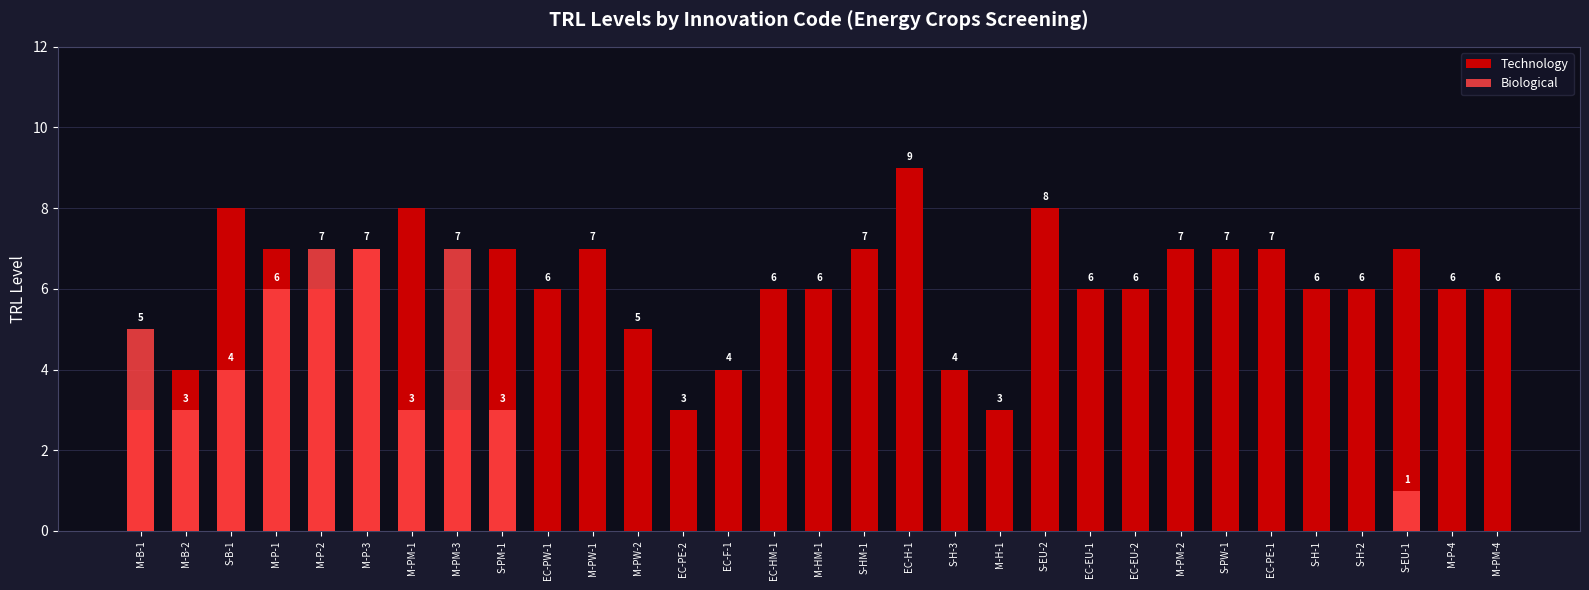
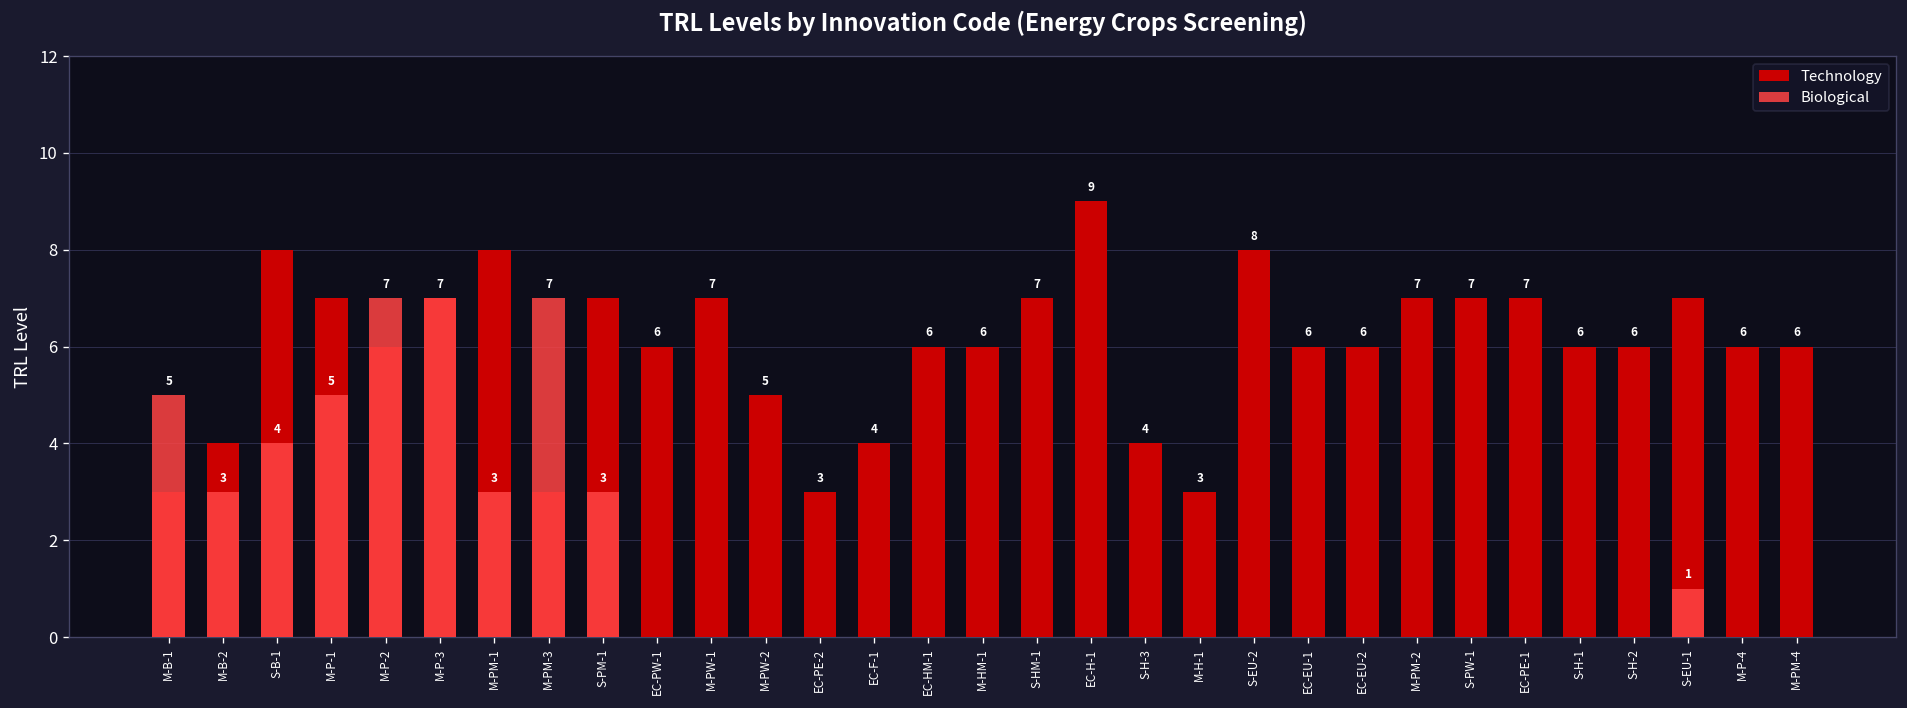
Biological, M-P-1: 6 -> 5
